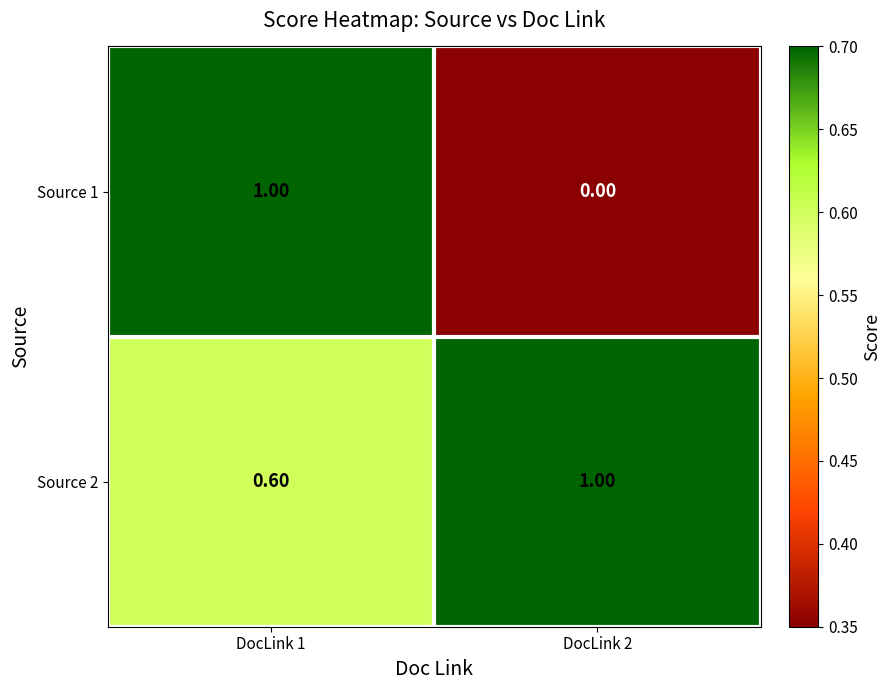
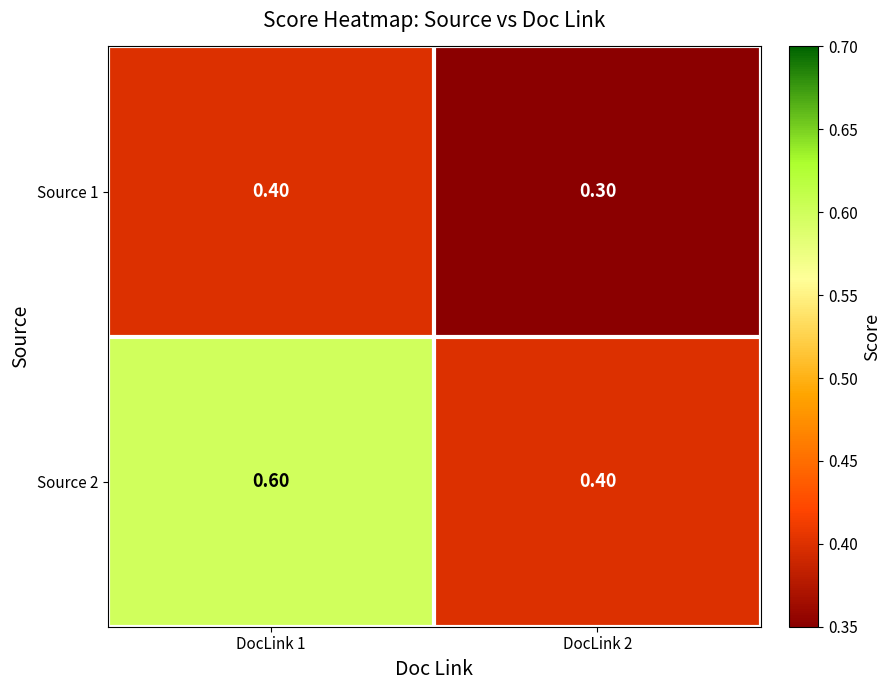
Source 1, DocLink 1: 1.00 -> 0.40
Source 1, DocLink 2: 0.00 -> 0.30
Source 2, DocLink 2: 1.00 -> 0.40
